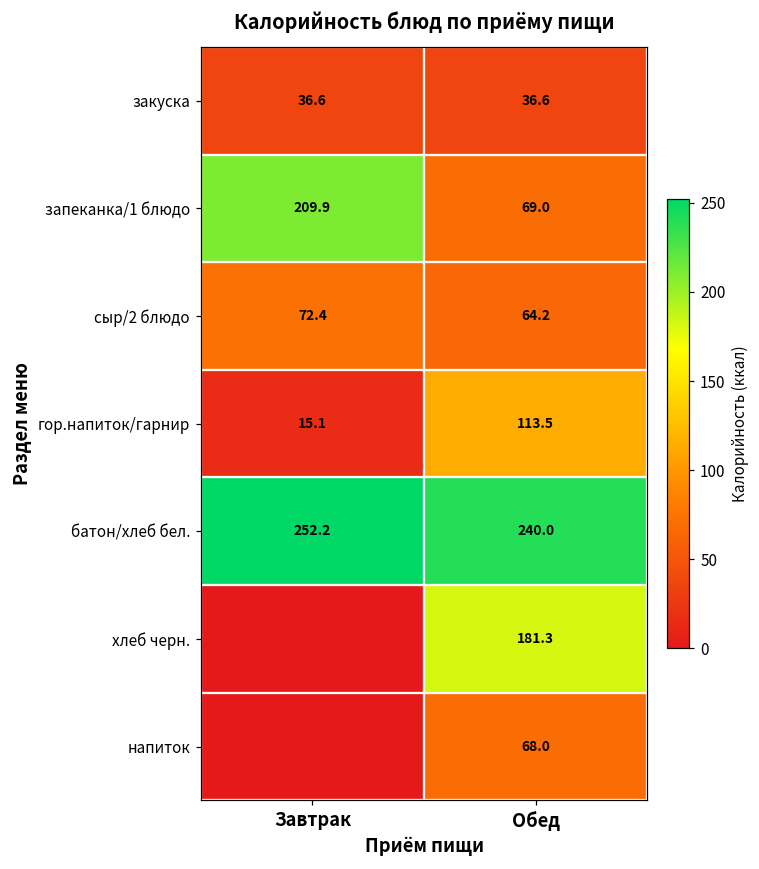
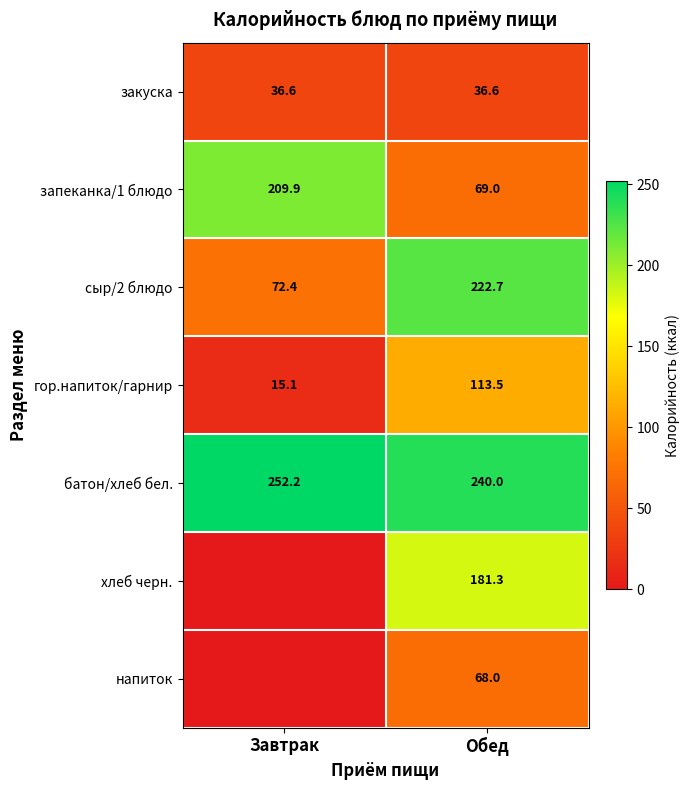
сыр/2 блюдо, Обед: 64.2 -> 222.7
